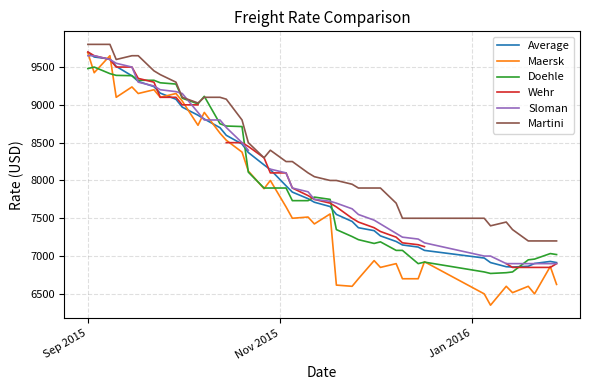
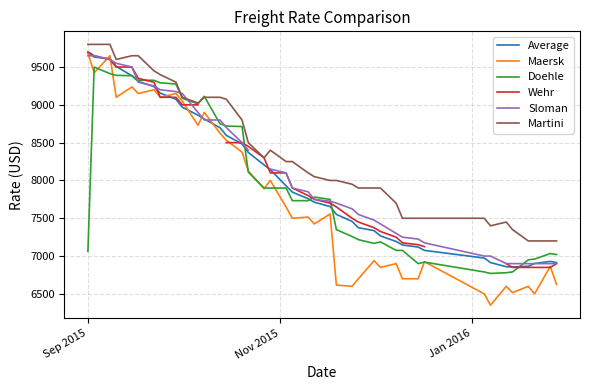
Doehle, Sep 2015: 9500 -> 7100
